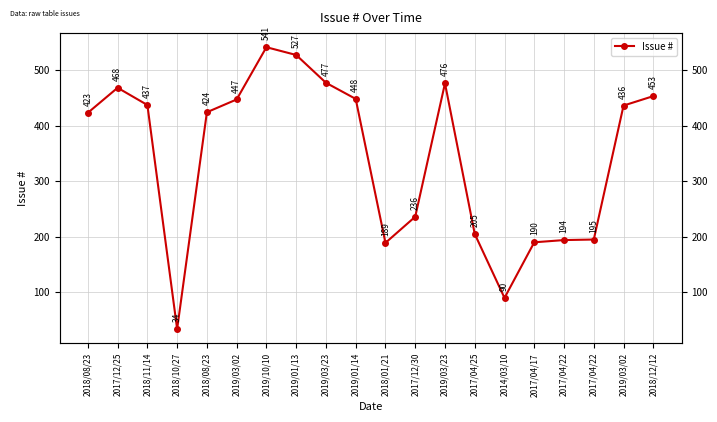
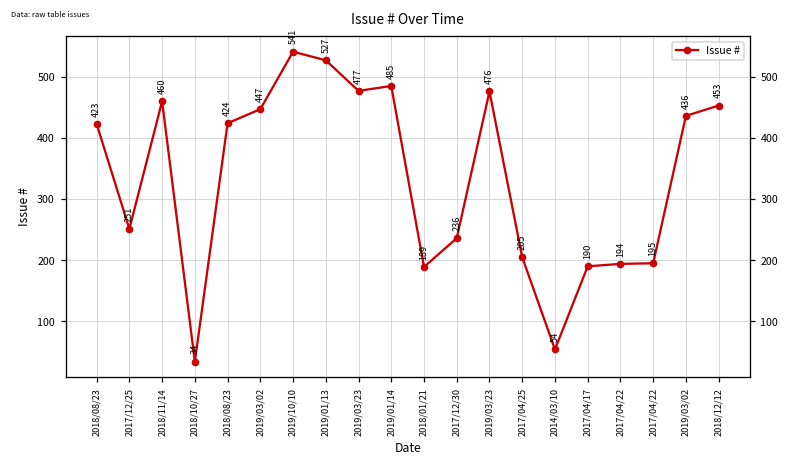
2017/12/25: 468 -> 251
2018/11/14: 437 -> 460
2019/01/14: 448 -> 485
2014/03/10: 90 -> 54
